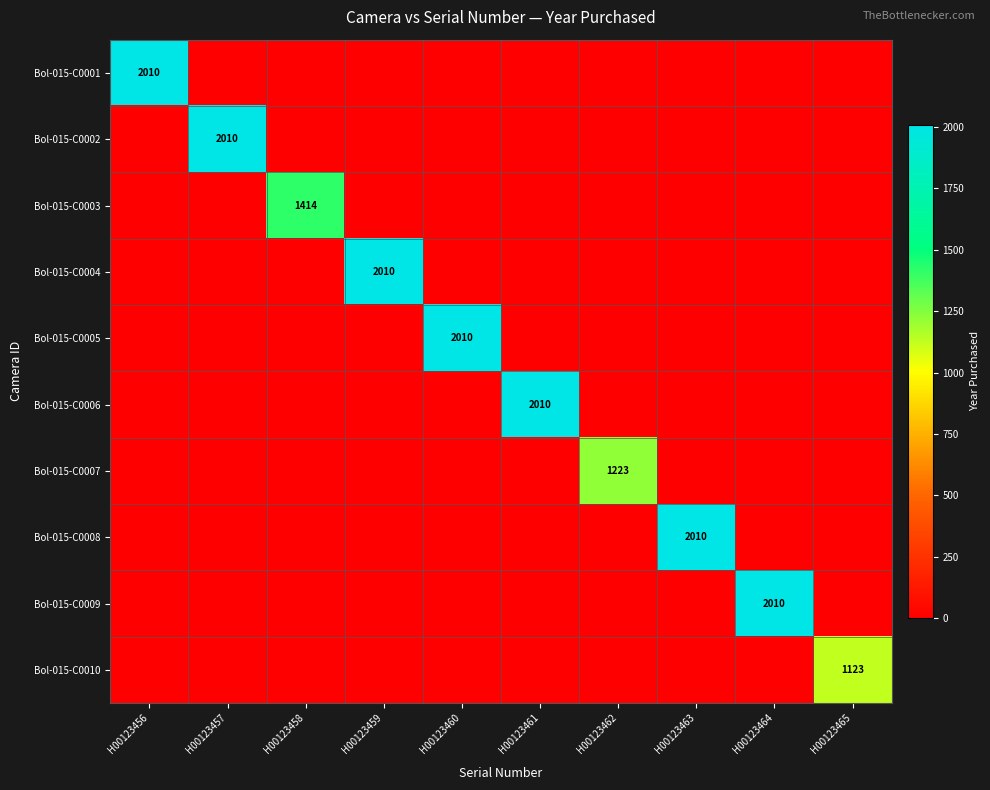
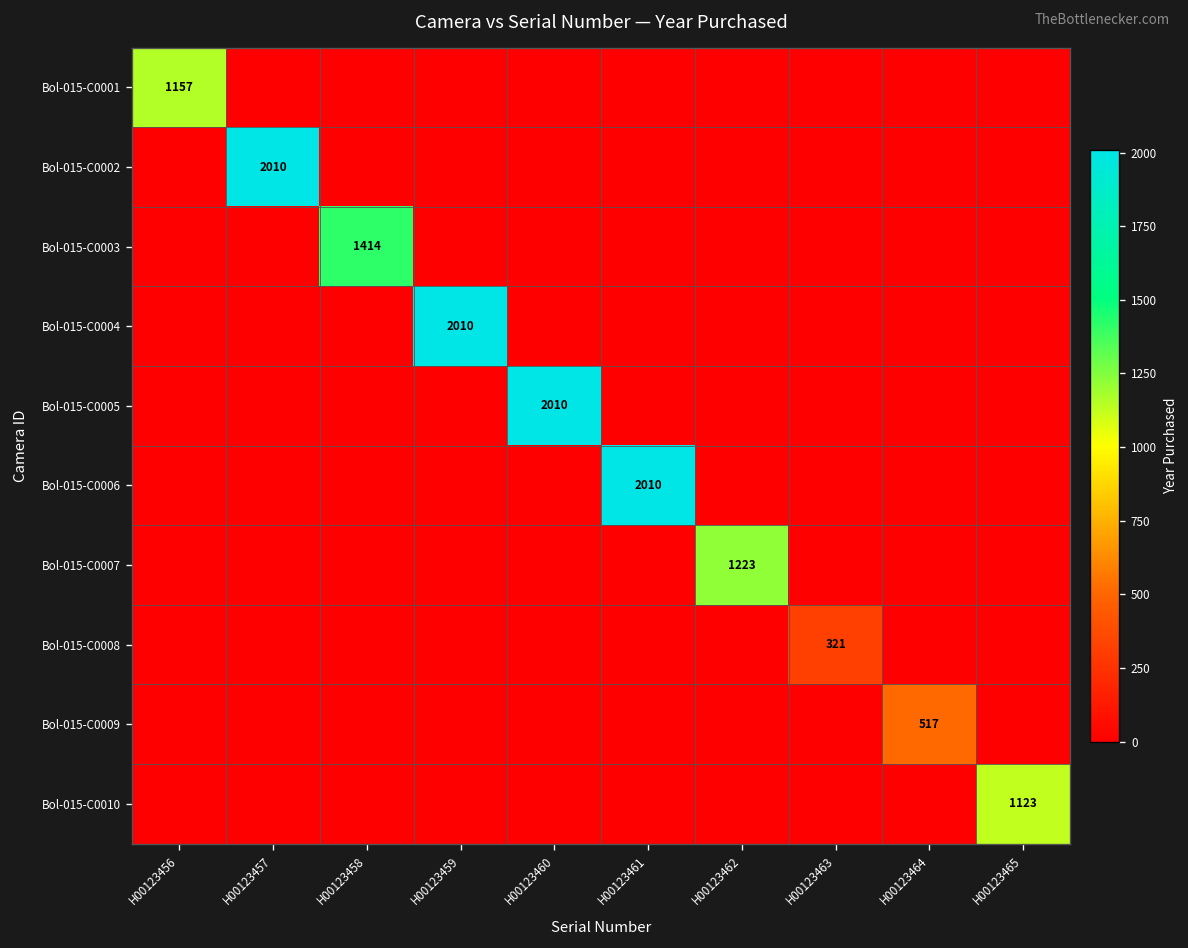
Bol-015-C0001, H00123456: 2010 -> 1157
Bol-015-C0008, H00123463: 2010 -> 321
Bol-015-C0009, H00123464: 2010 -> 517
